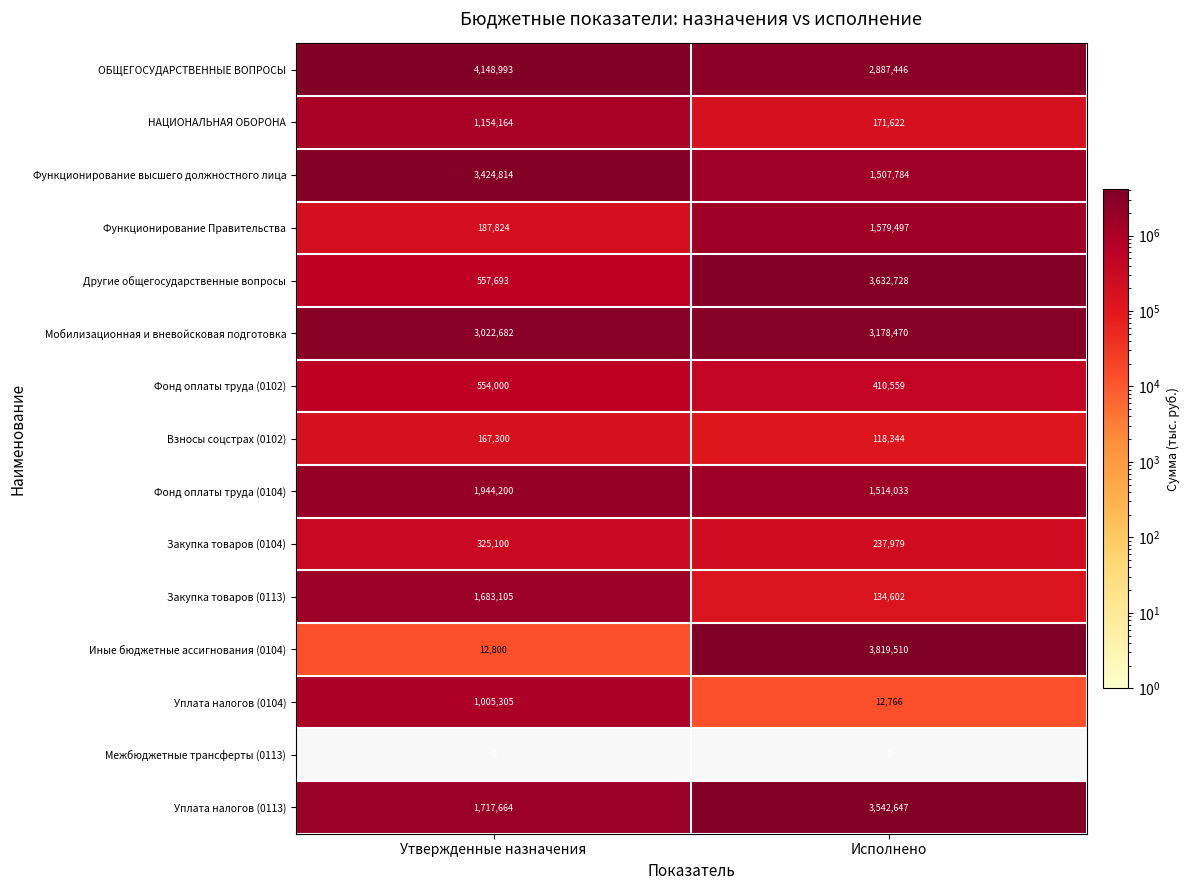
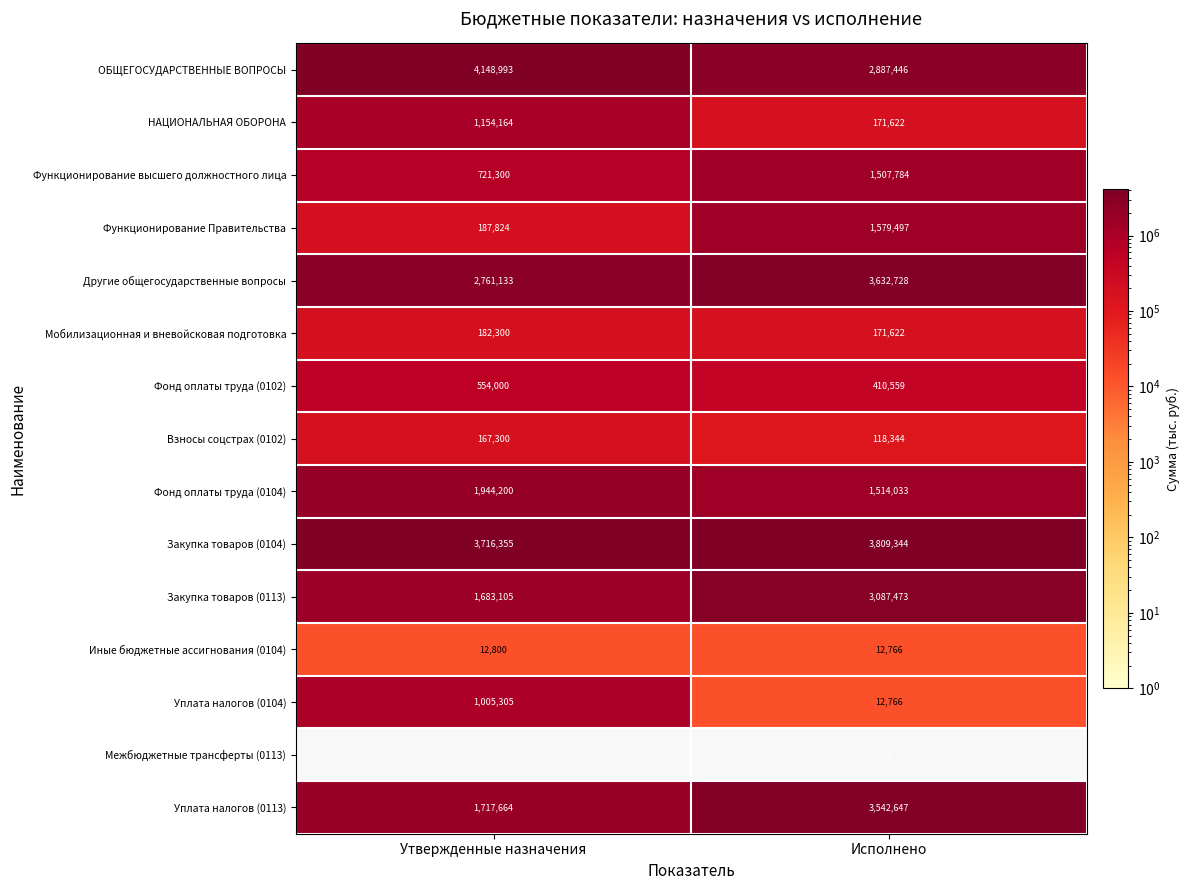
Функционирование высшего должностного лица, Утвержденные назначения: 3,424,814 -> 721,300
Другие общегосударственные вопросы, Утвержденные назначения: 557,693 -> 2,761,133
Мобилизационная и вневойсковая подготовка, Утвержденные назначения: 3,022,682 -> 182,300
Мобилизационная и вневойсковая подготовка, Исполнено: 3,178,470 -> 171,622
Закупка товаров (0104), Утвержденные назначения: 325,100 -> 3,716,355
Закупка товаров (0104), Исполнено: 237,979 -> 3,809,344
Закупка товаров (0113), Исполнено: 134,602 -> 3,087,473
Иные бюджетные ассигнования (0104), Исполнено: 3,819,510 -> 12,766
